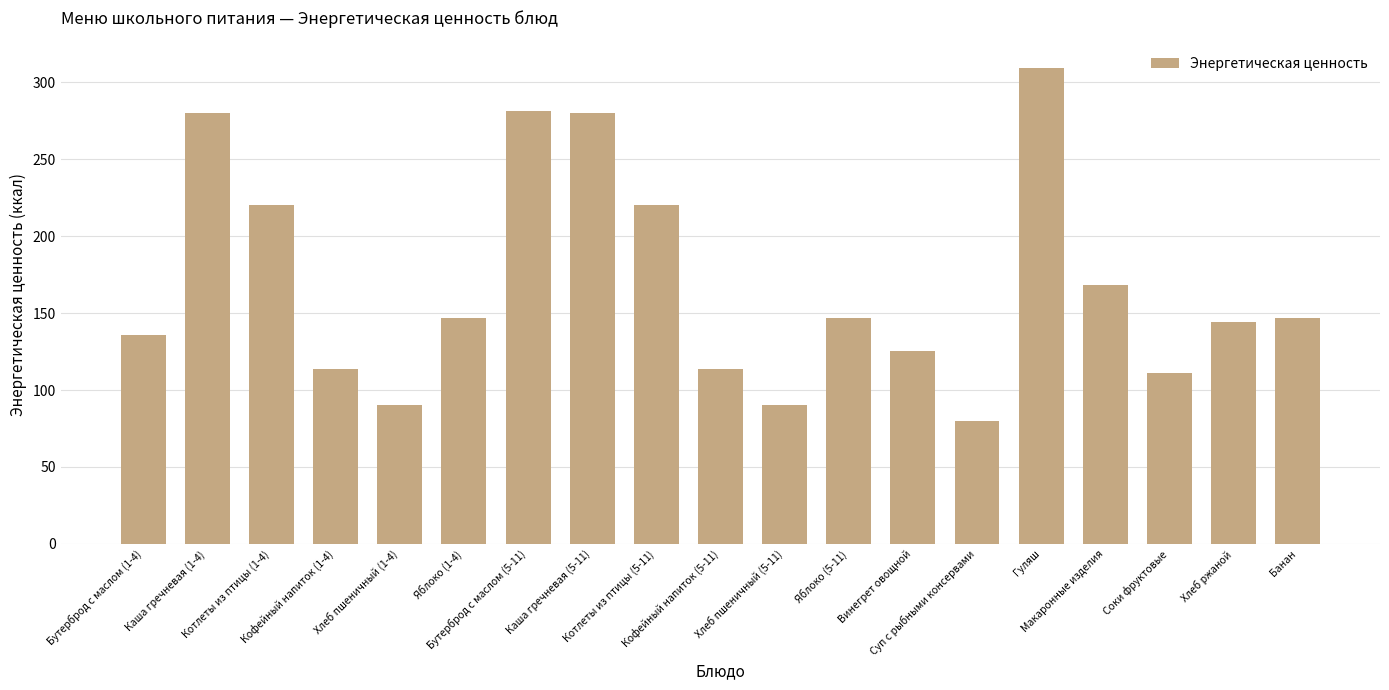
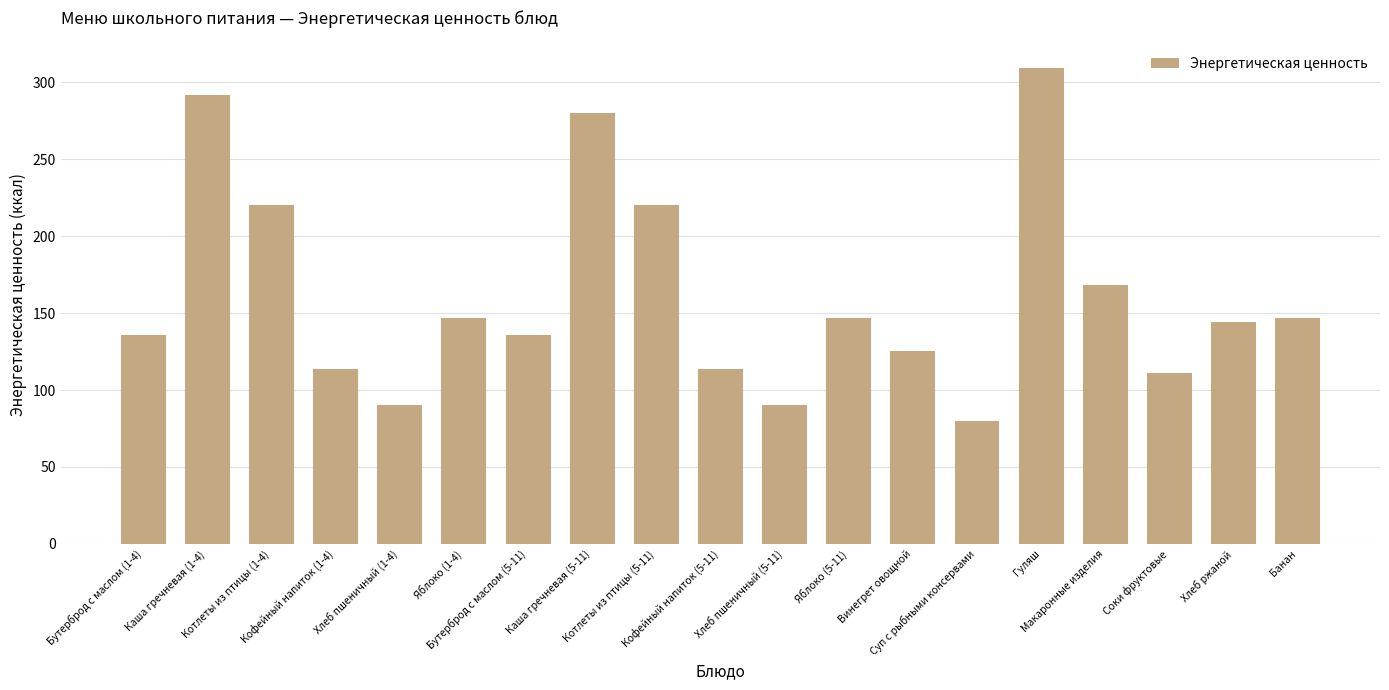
Каша гречневая (1-4): 280 -> 292
Бутерброд с маслом (5-11): 281 -> 136
